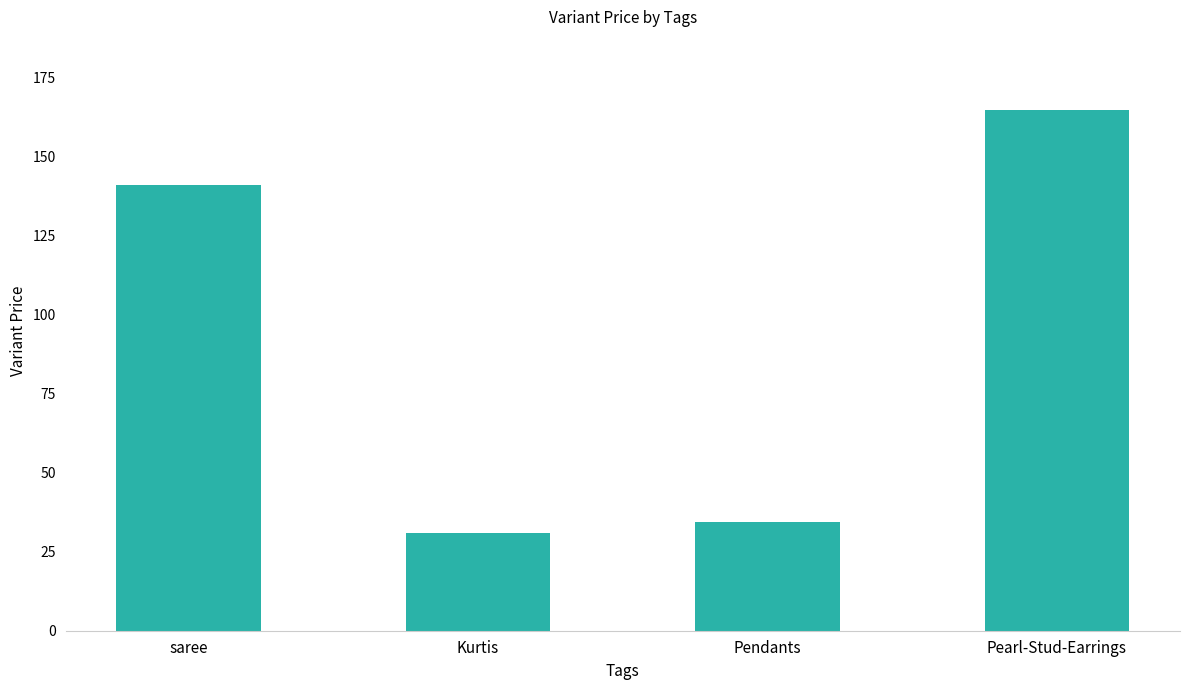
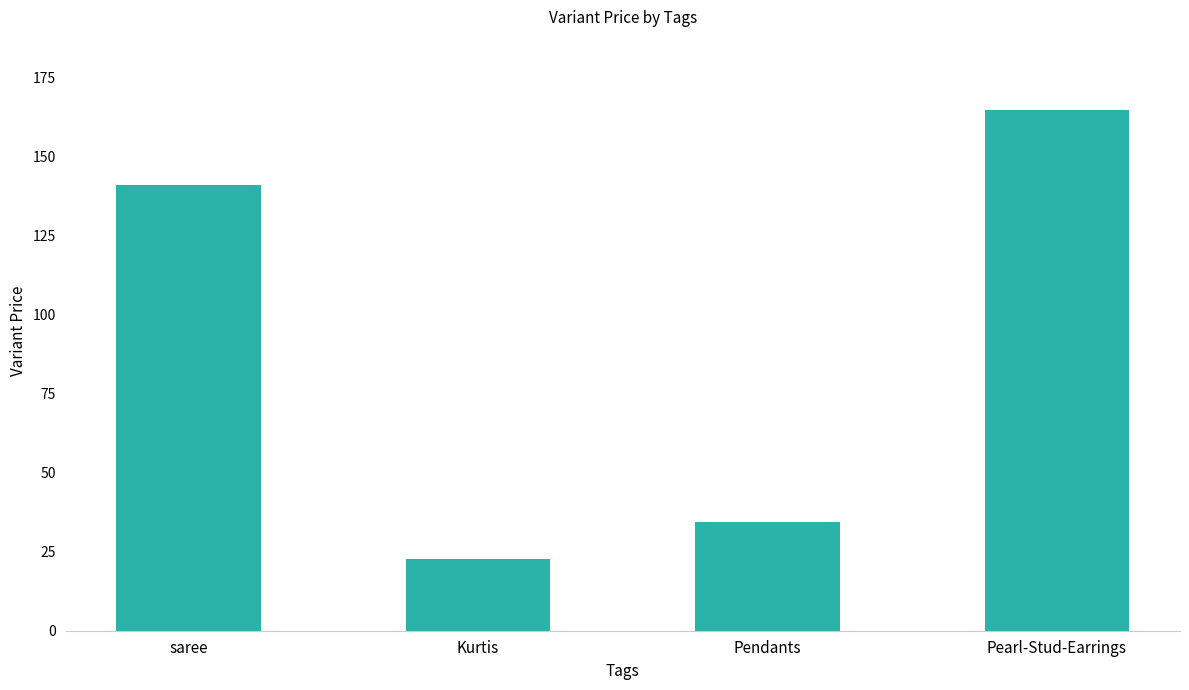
Kurtis: 31 -> 23
